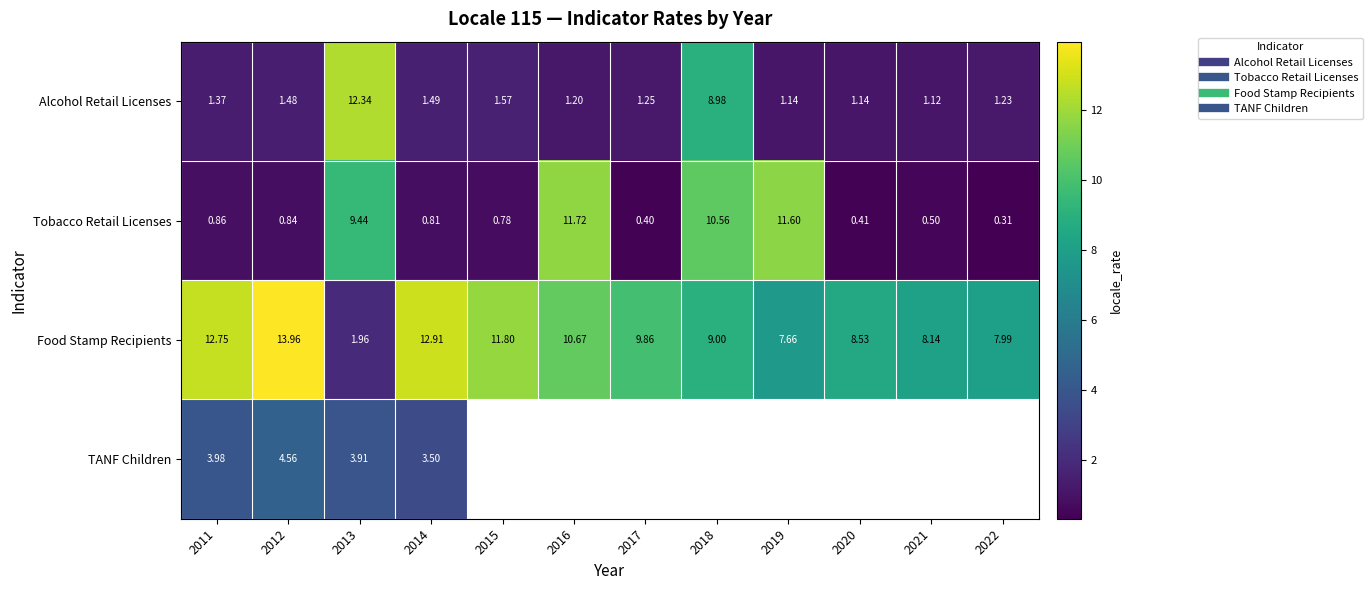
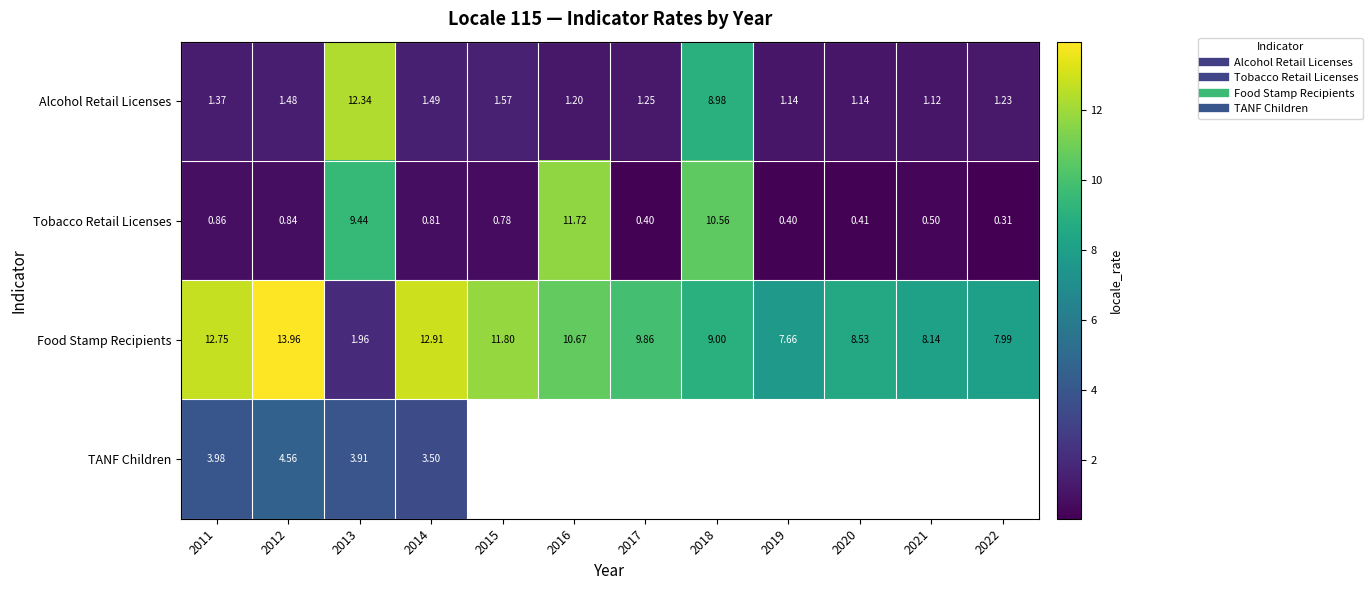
Tobacco Retail Licenses, 2019: 11.60 -> 0.40
